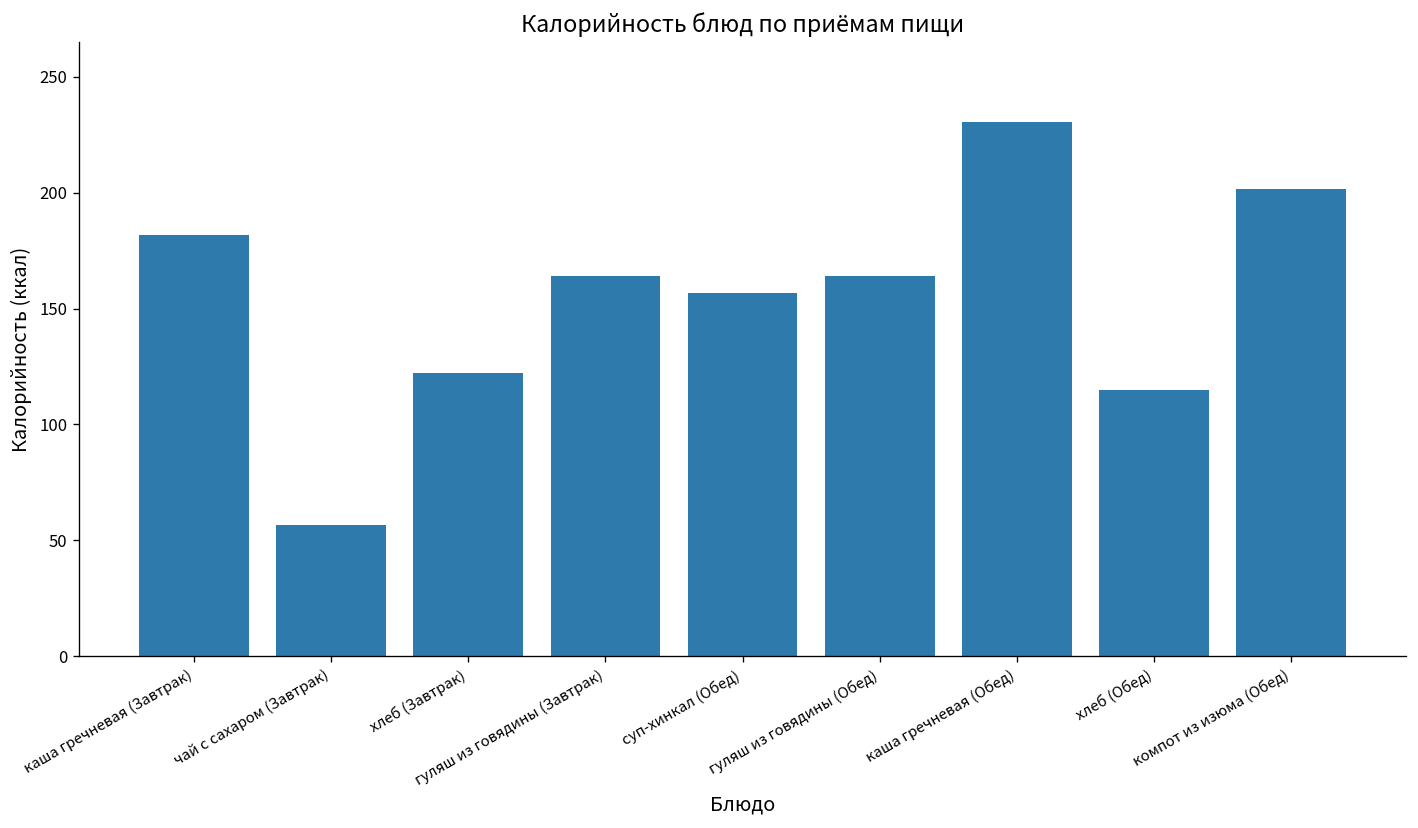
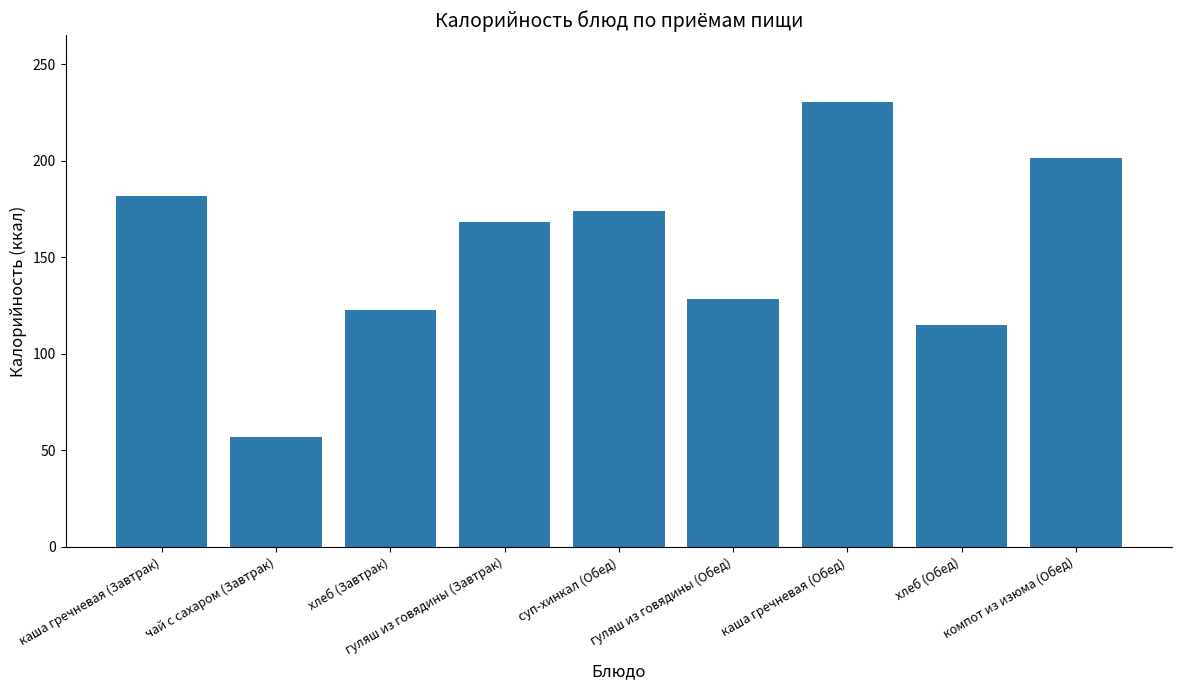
гуляш из говядины (Завтрак): 164 -> 168
суп-хинкал (Обед): 157 -> 174
гуляш из говядины (Обед): 164 -> 129
